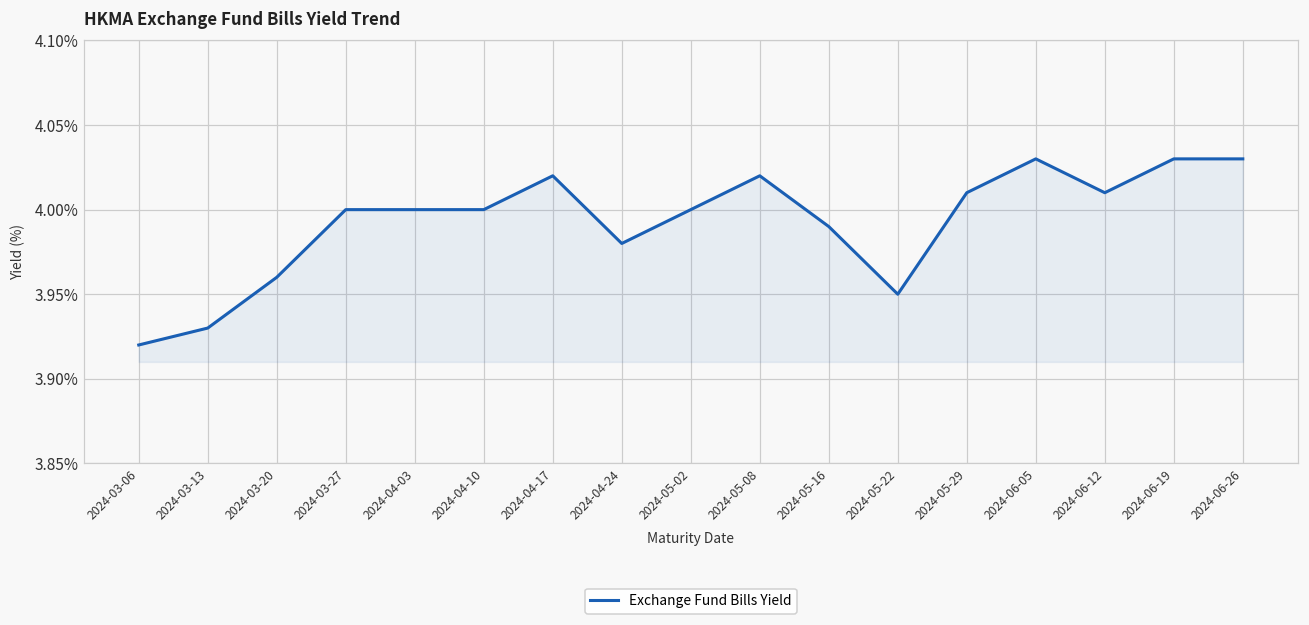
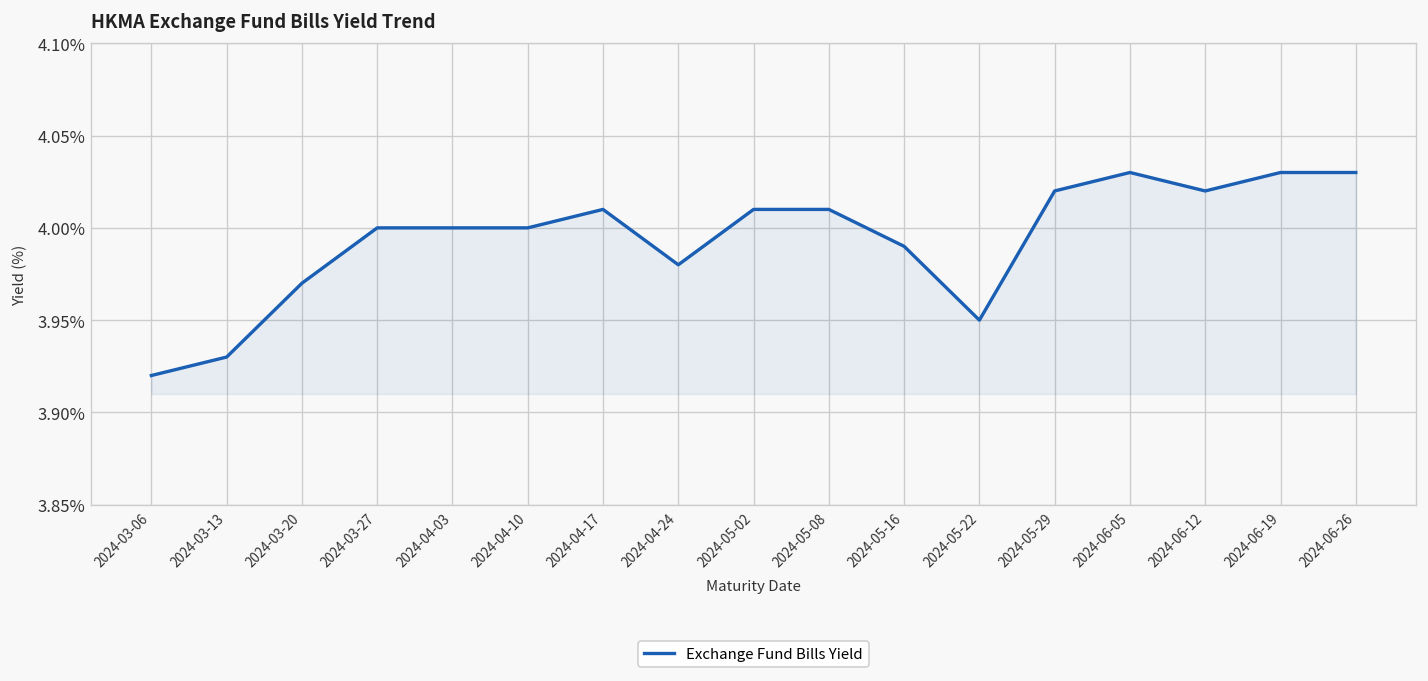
2024-03-20: 3.96% -> 3.97%
2024-04-17: 4.02% -> 4.01%
2024-05-02: 4.00% -> 4.01%
2024-05-08: 4.02% -> 4.01%
2024-05-29: 4.01% -> 4.02%
2024-06-12: 4.01% -> 4.02%
